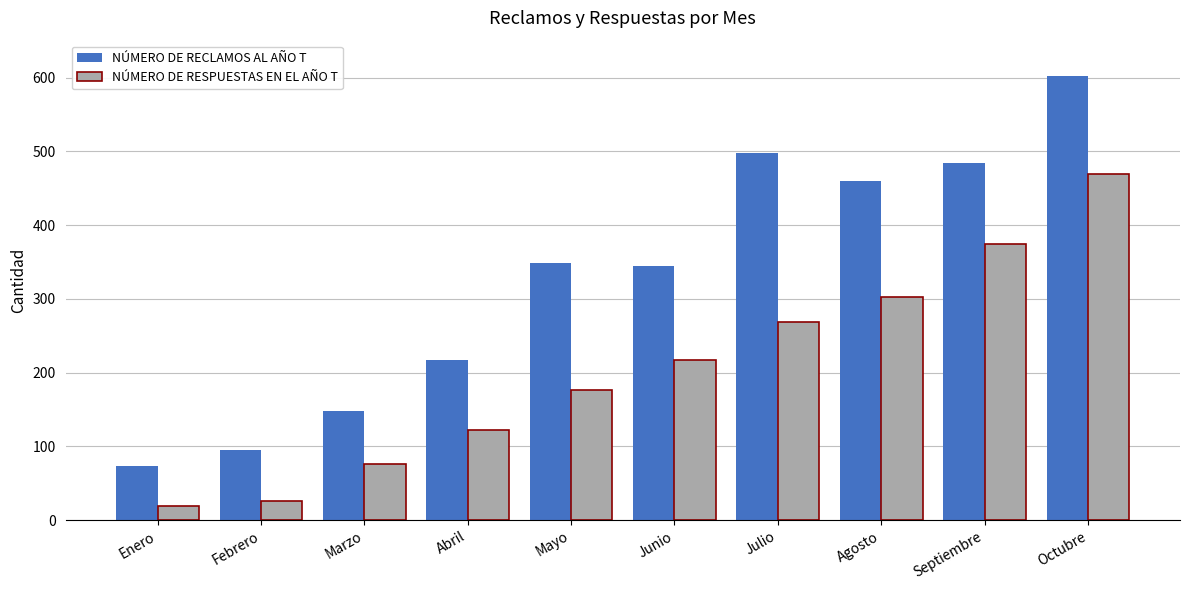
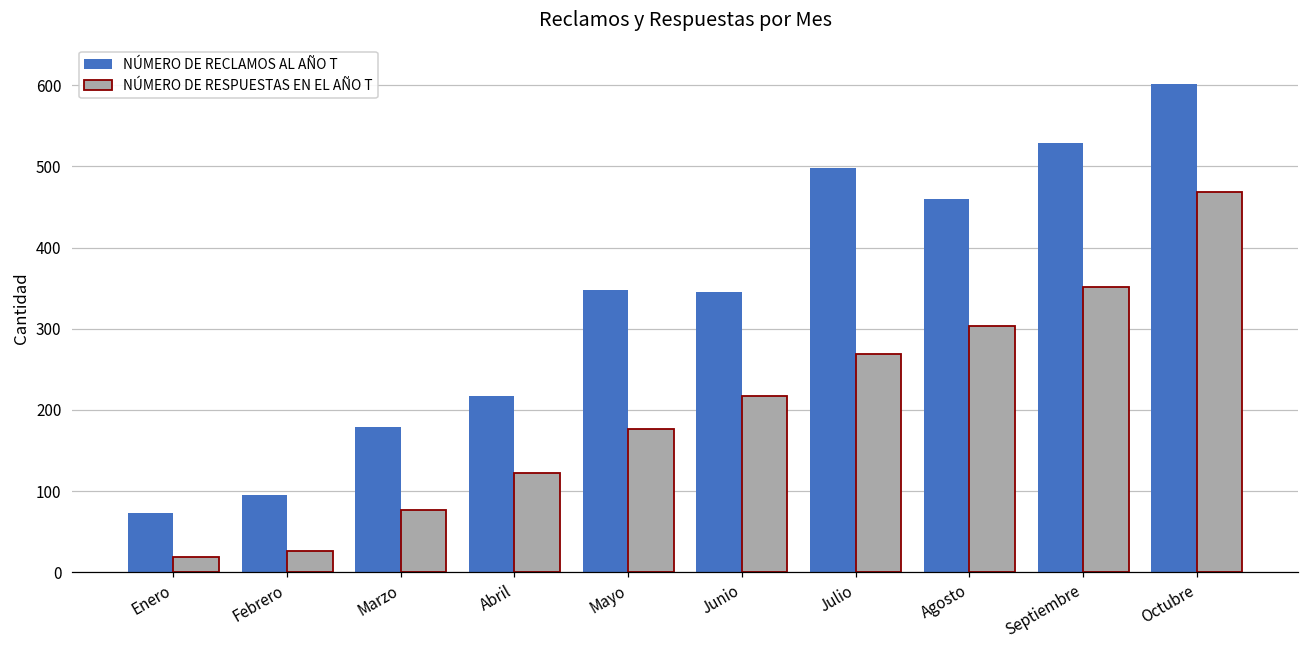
NÚMERO DE RECLAMOS AL AÑO T, Marzo: 150 -> 180
NÚMERO DE RECLAMOS AL AÑO T, Septiembre: 480 -> 530
NÚMERO DE RESPUESTAS EN EL AÑO T, Septiembre: 380 -> 350
